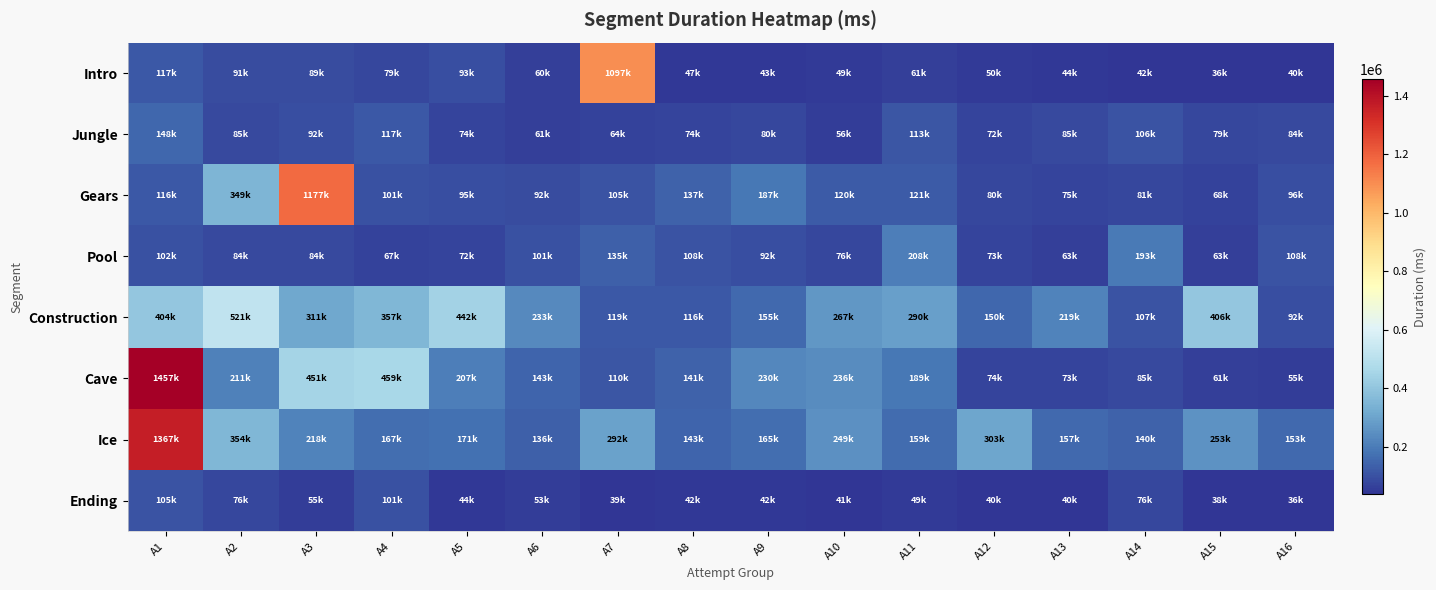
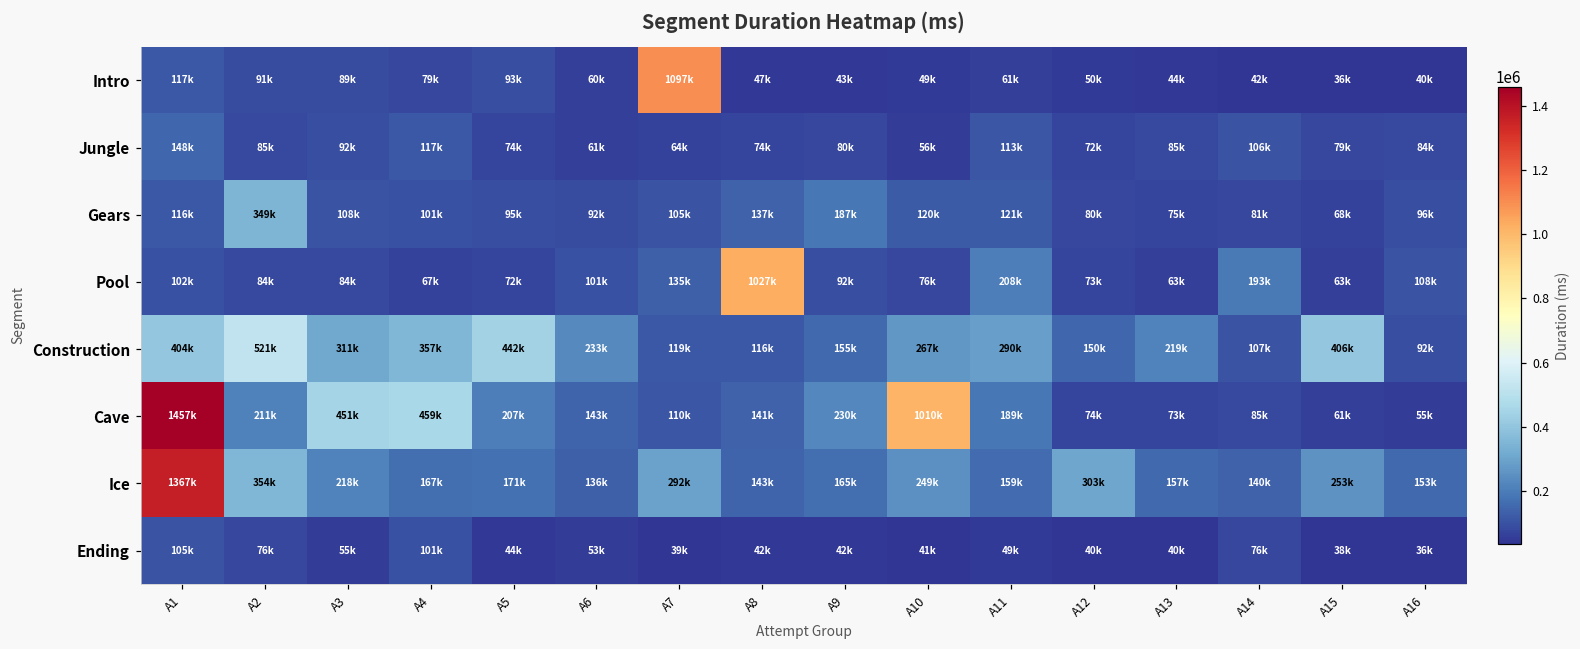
Gears, A3: 1177k -> 108k
Pool, A8: 108k -> 1027k
Cave, A10: 236k -> 1010k
